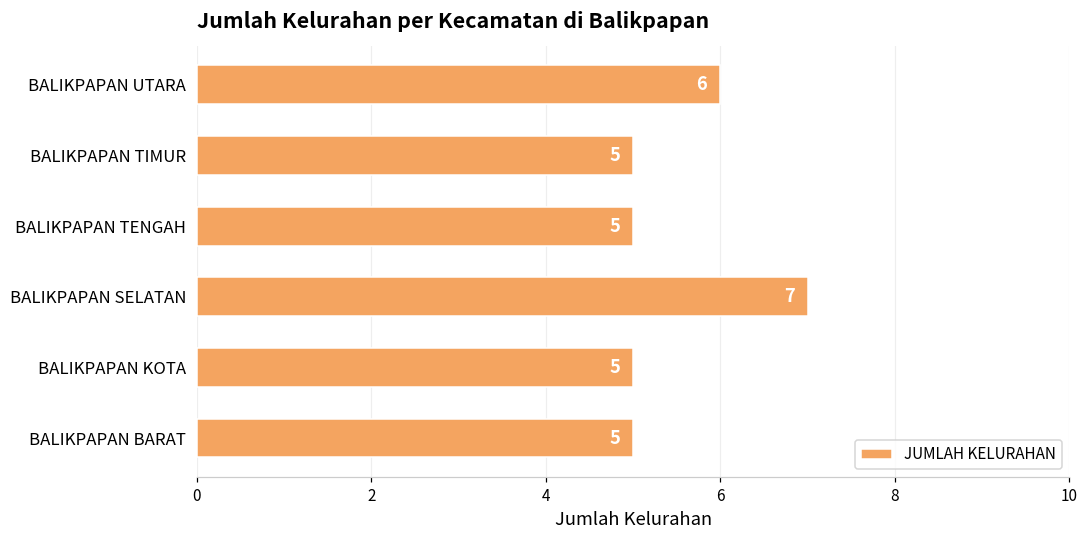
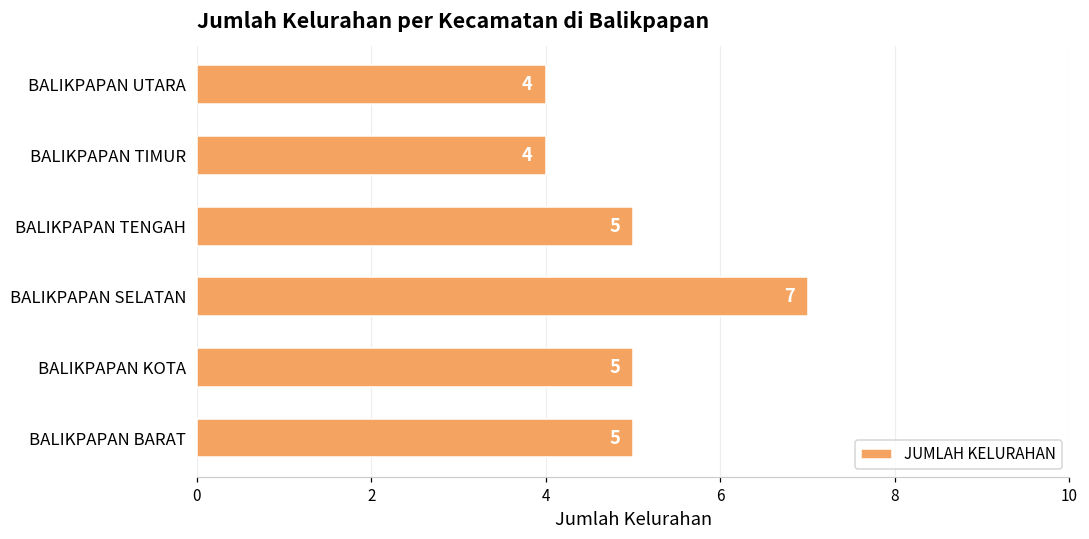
BALIKPAPAN UTARA: 6 -> 4
BALIKPAPAN TIMUR: 5 -> 4
